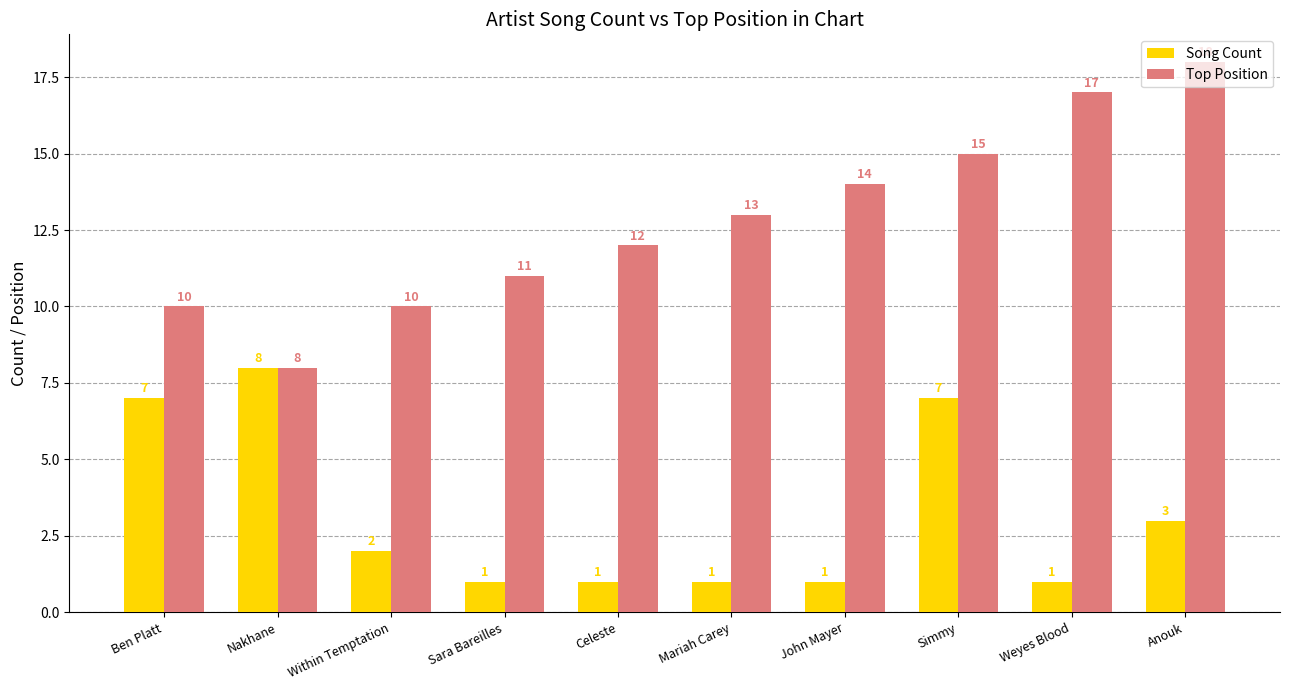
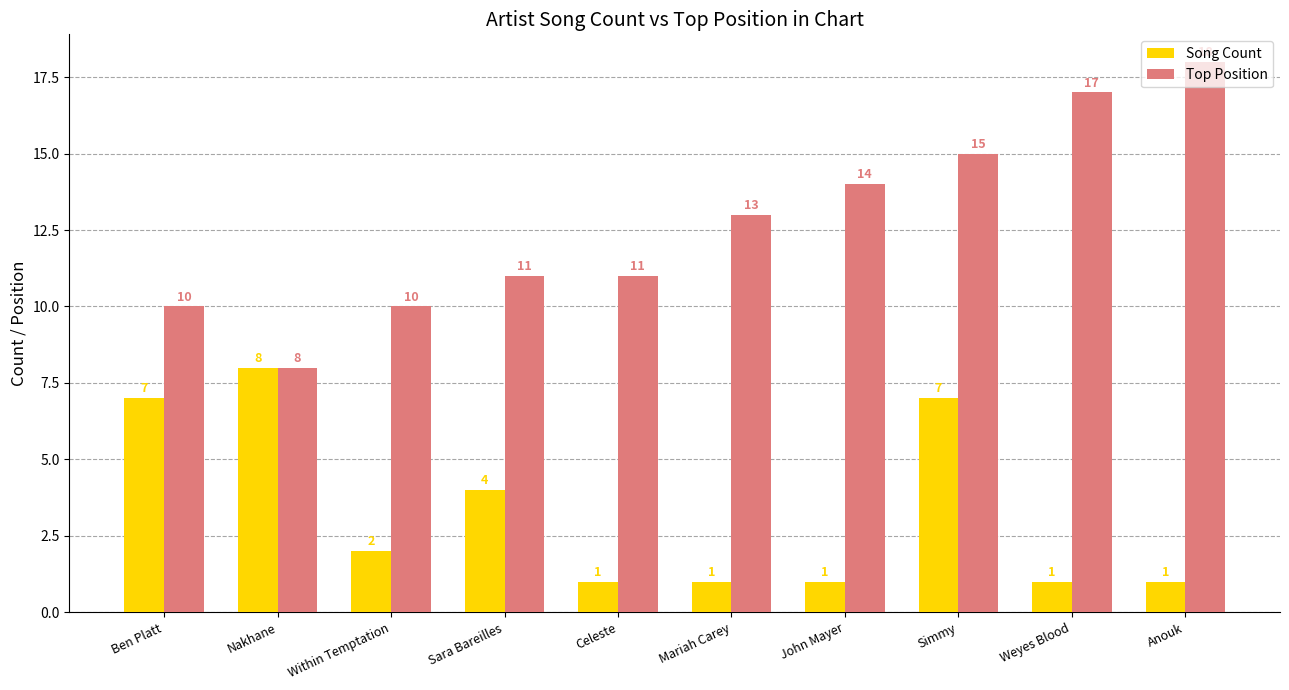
Song Count, Sara Bareilles: 1 -> 4
Top Position, Celeste: 12 -> 11
Song Count, Anouk: 3 -> 1
